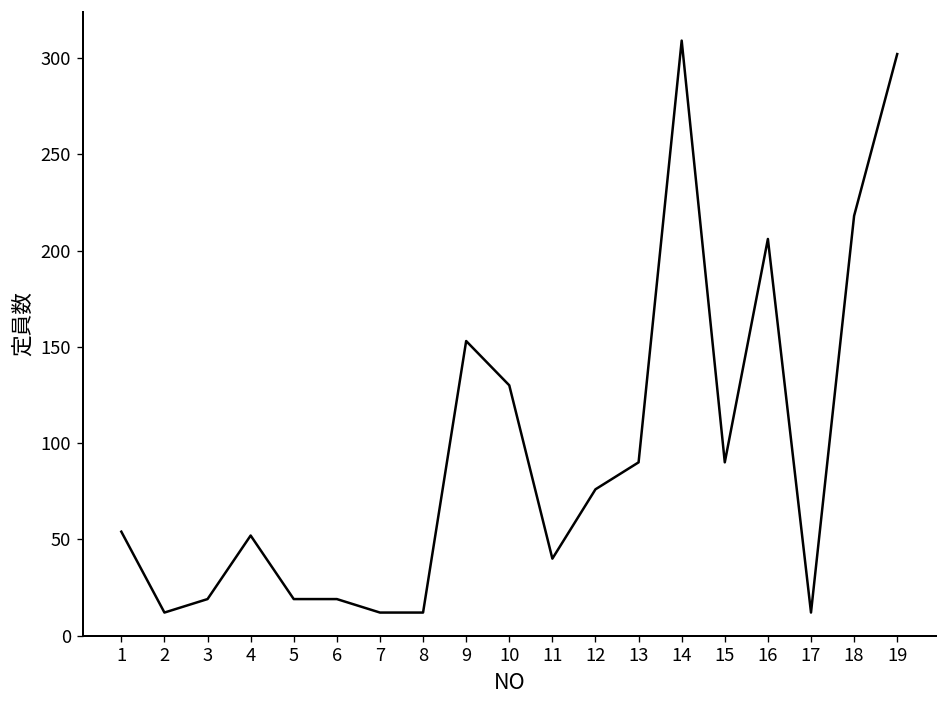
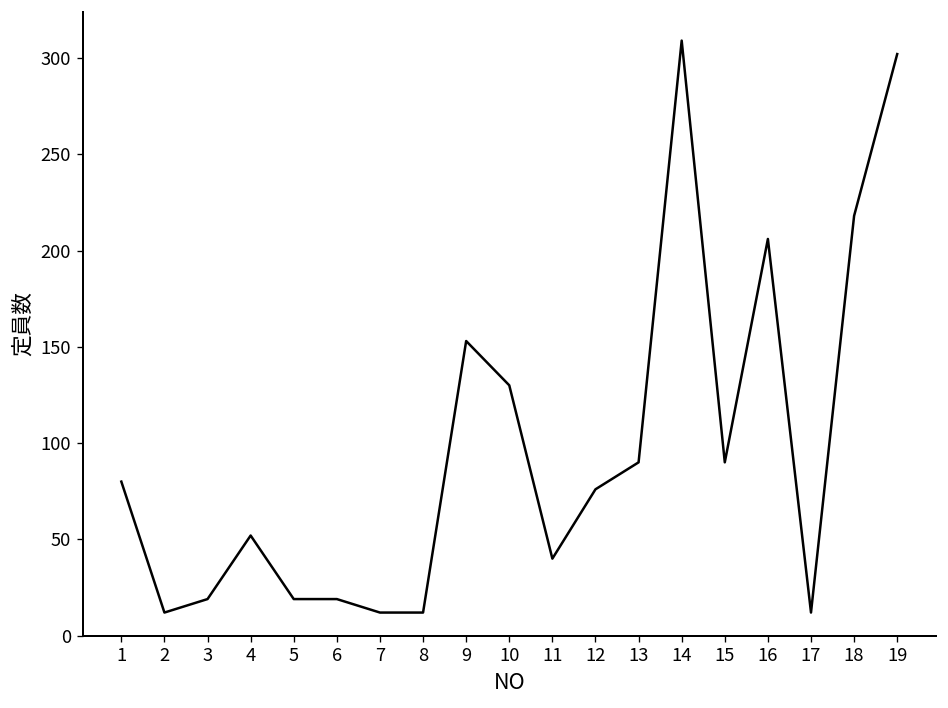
1: 54 -> 80
